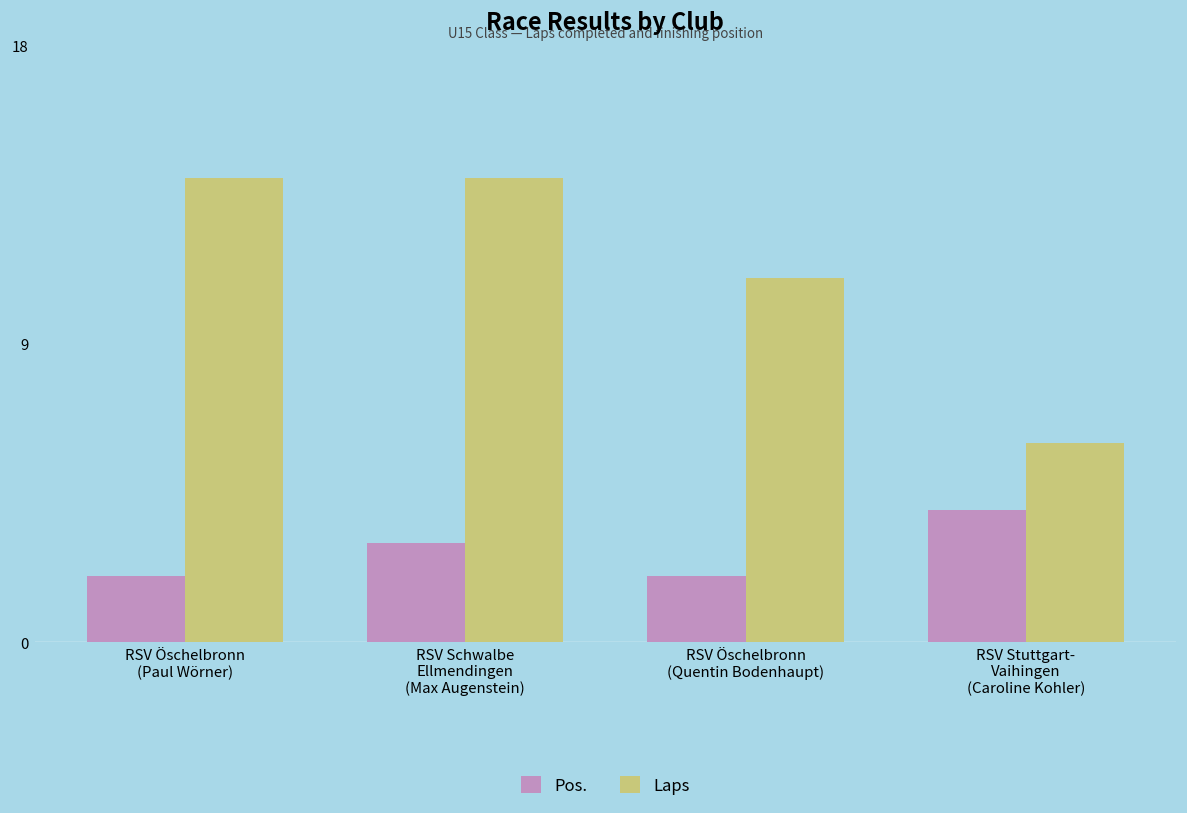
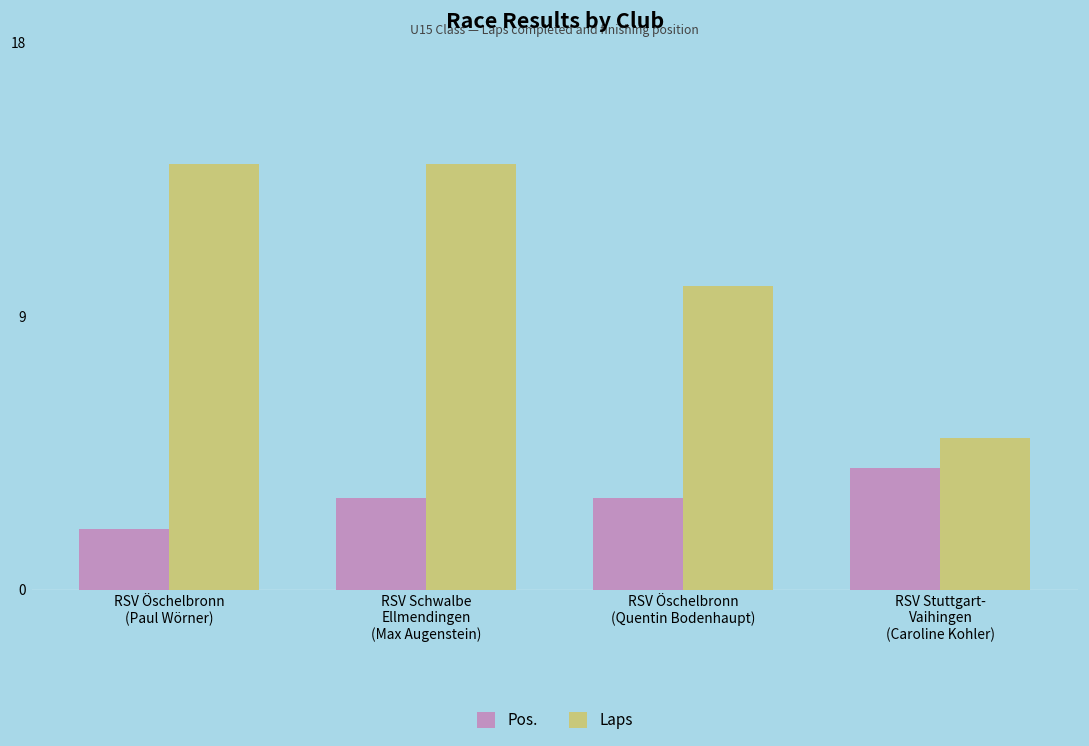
Pos., RSV Öschelbronn (Quentin Bodenhaupt): 2 -> 3
Laps, RSV Öschelbronn (Quentin Bodenhaupt): 11 -> 10
Laps, RSV Stuttgart- Vaihingen (Caroline Kohler): 6 -> 5
